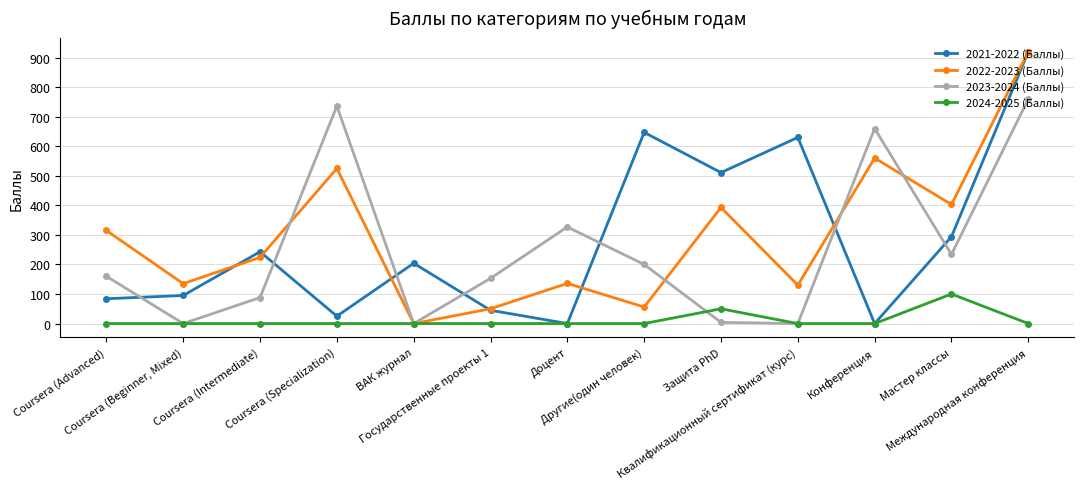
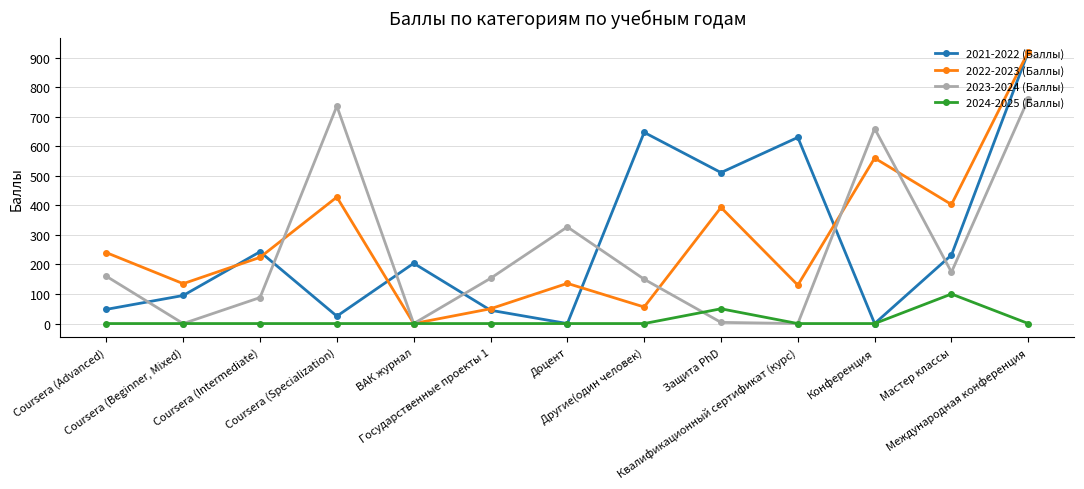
2021-2022 (Баллы), Coursera (Advanced): 80 -> 50
2022-2023 (Баллы), Coursera (Advanced): 320 -> 240
2022-2023 (Баллы), Coursera (Specialization): 530 -> 430
2023-2024 (Баллы), Другие(один человек): 200 -> 150
2021-2022 (Баллы), Мастер классы: 290 -> 230
2023-2024 (Баллы), Мастер классы: 230 -> 170
